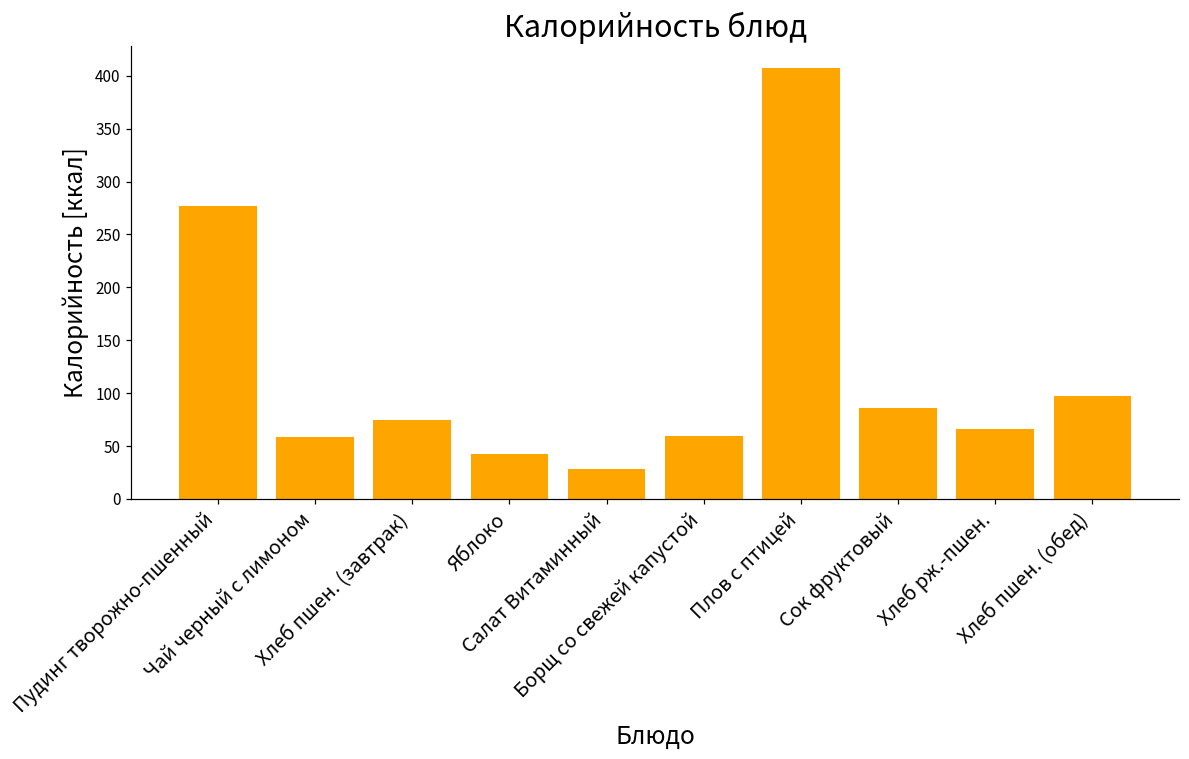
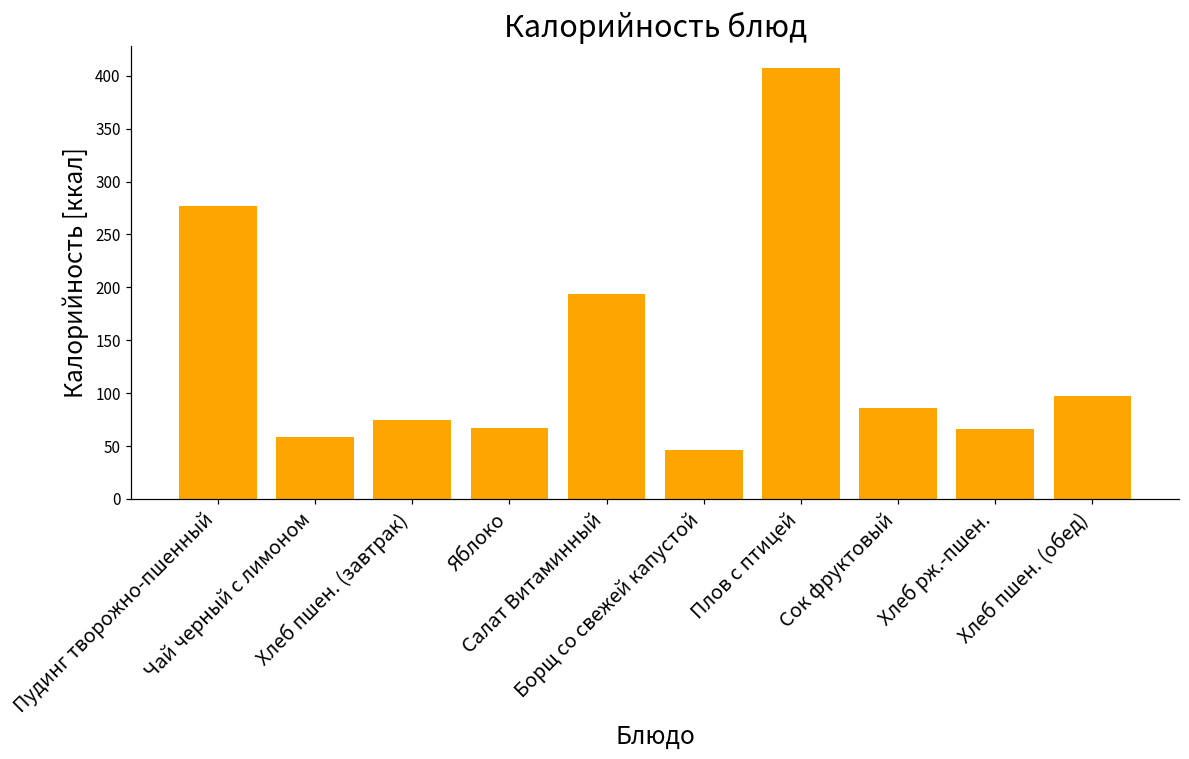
Яблоко: 40 -> 70
Салат Витаминный: 30 -> 190
Борщ со свежей капустой: 60 -> 50
